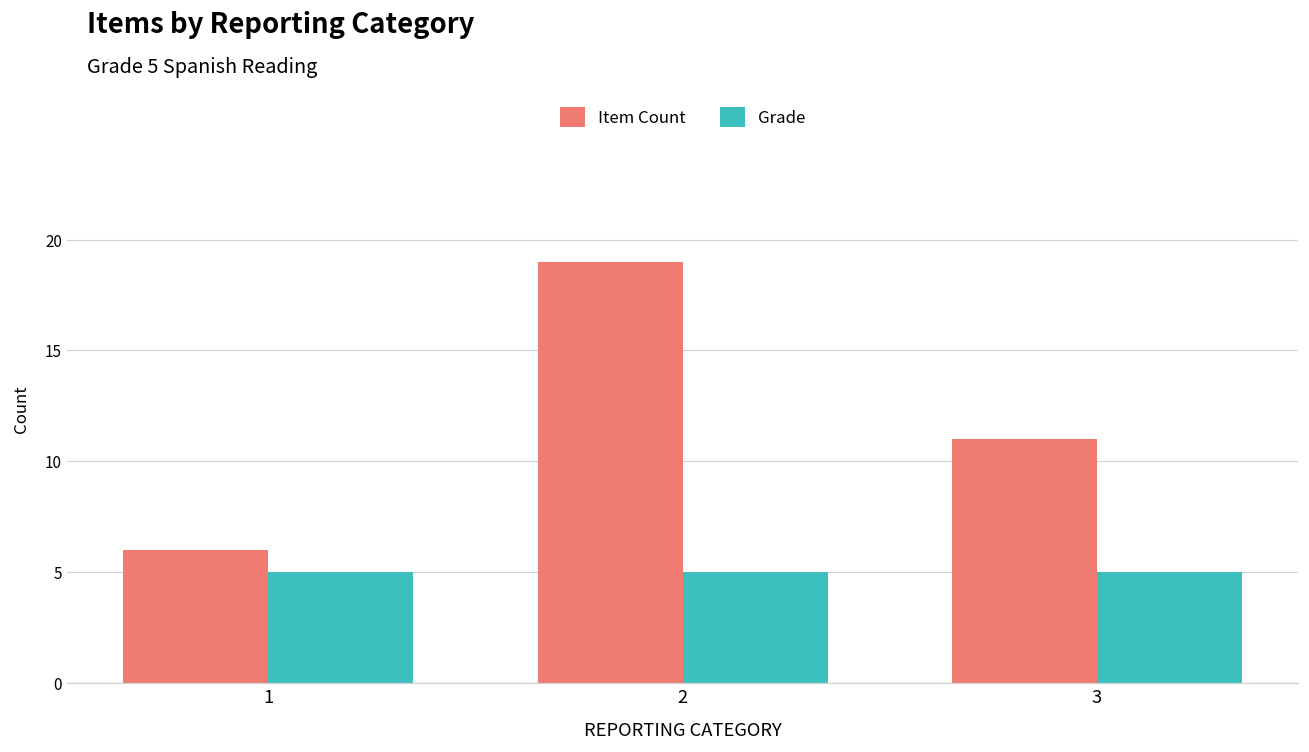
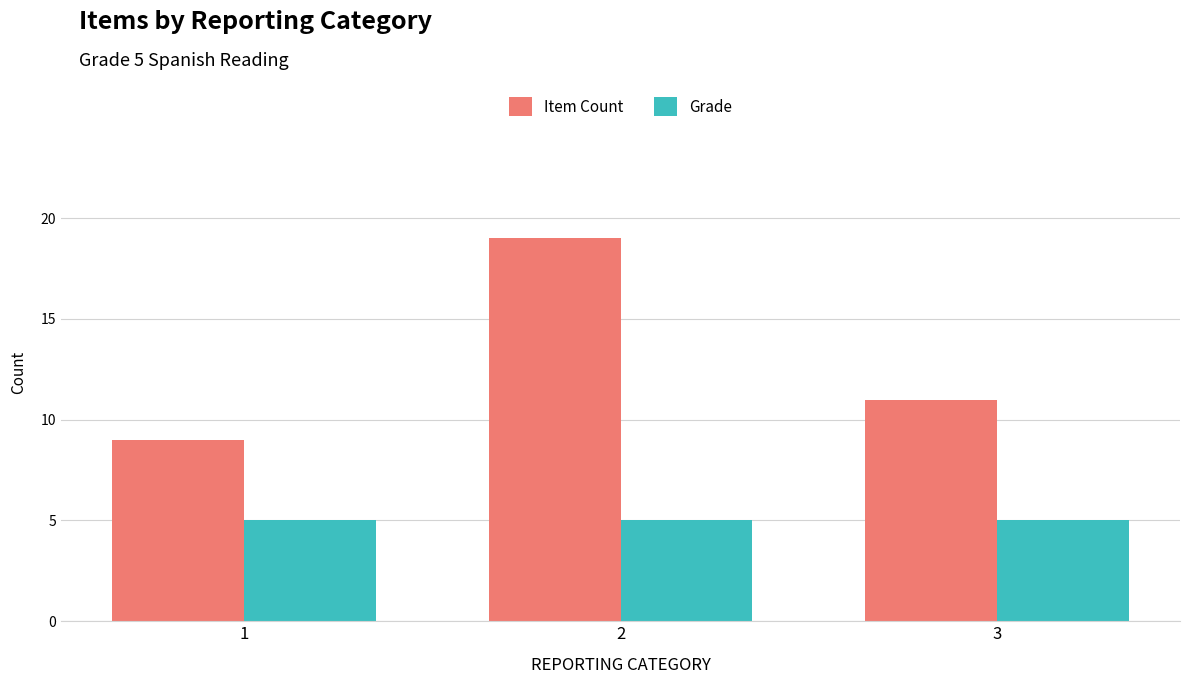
Item Count, 1: 6 -> 9
